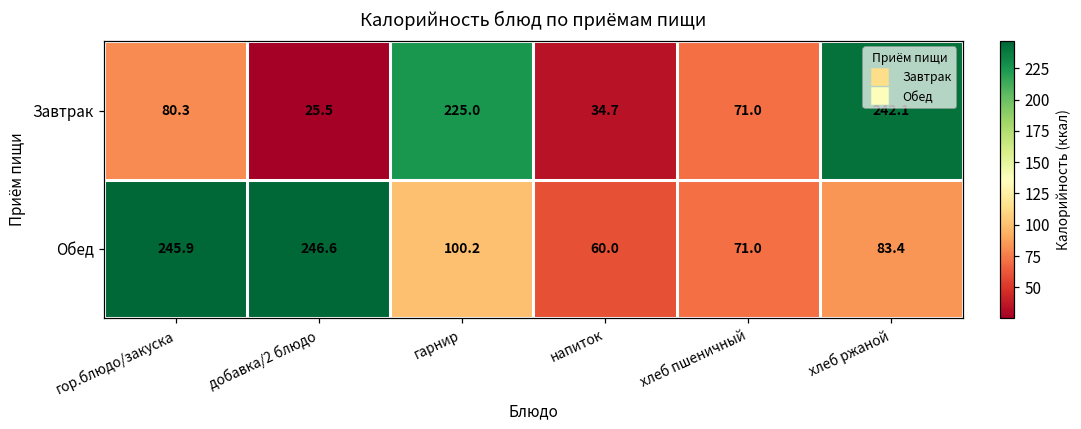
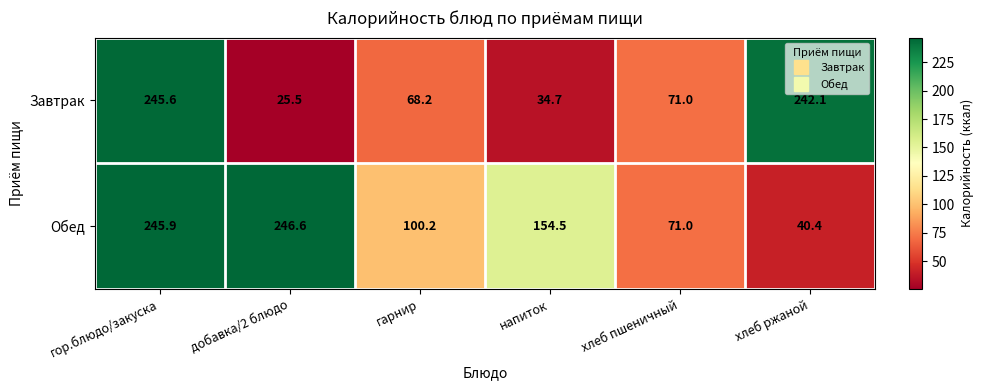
Завтрак, гор.блюдо/закуска: 80.3 -> 245.6
Завтрак, гарнир: 225.0 -> 68.2
Обед, напиток: 60.0 -> 154.5
Обед, хлеб ржаной: 83.4 -> 40.4
